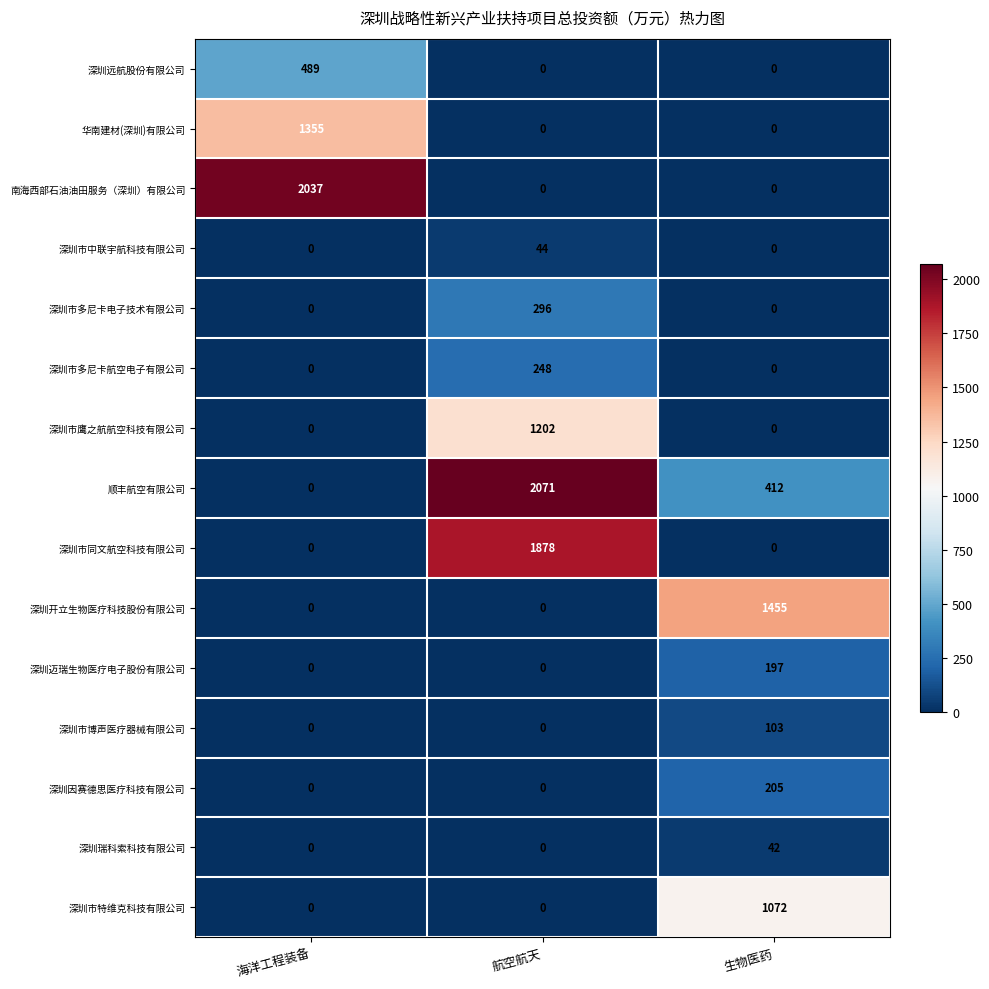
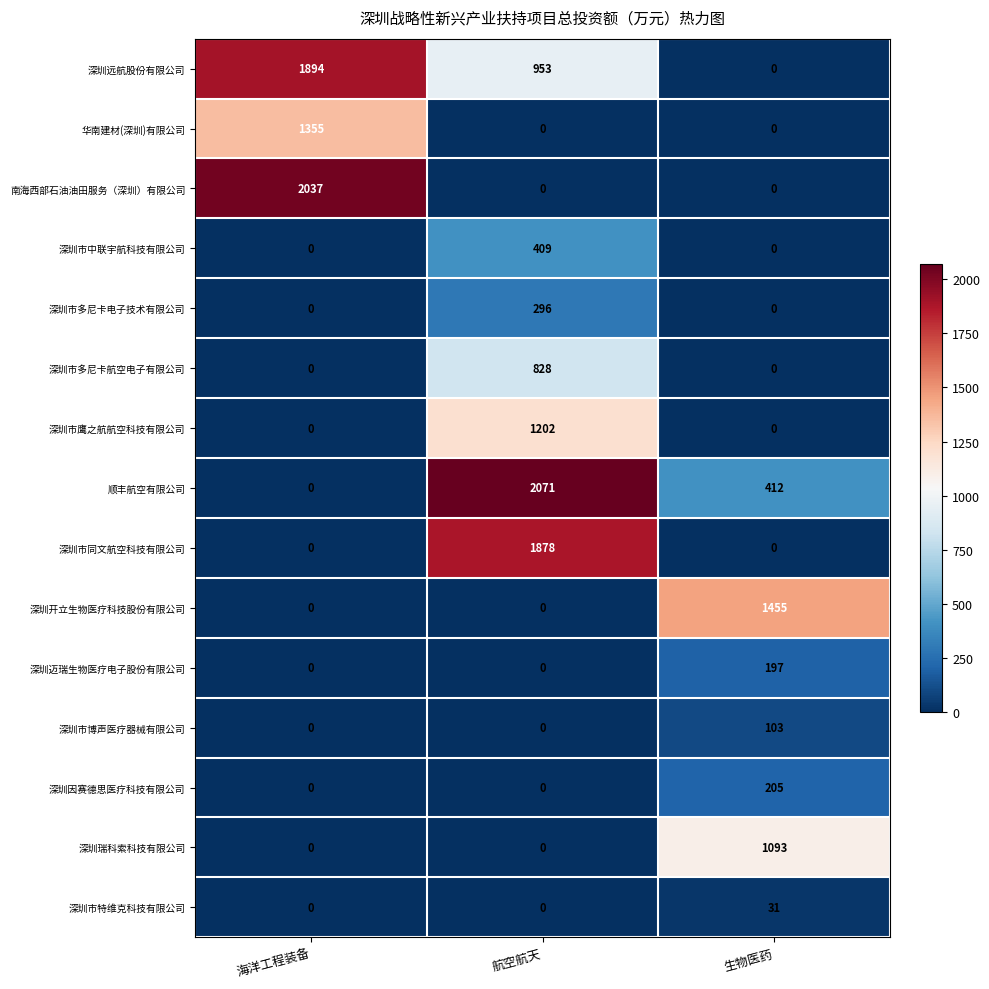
深圳远航股份有限公司, 海洋工程装备: 489 -> 1894
深圳远航股份有限公司, 航空航天: 0 -> 953
深圳市中联宇航科技有限公司, 航空航天: 44 -> 409
深圳市多尼卡航空电子有限公司, 航空航天: 248 -> 828
深圳瑞科索科技有限公司, 生物医药: 42 -> 1093
深圳市特维克科技有限公司, 生物医药: 1072 -> 31
